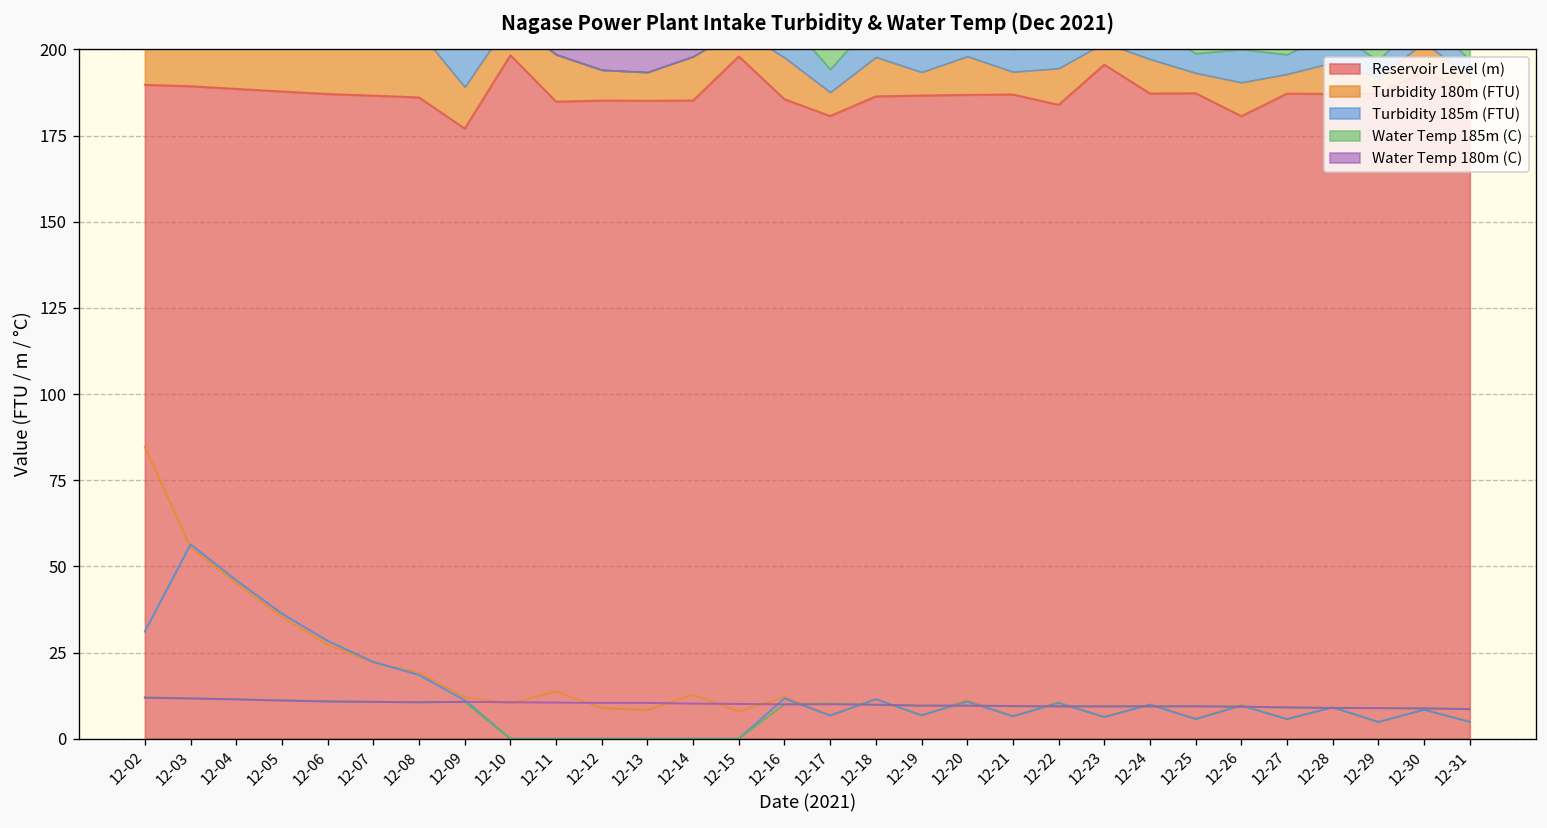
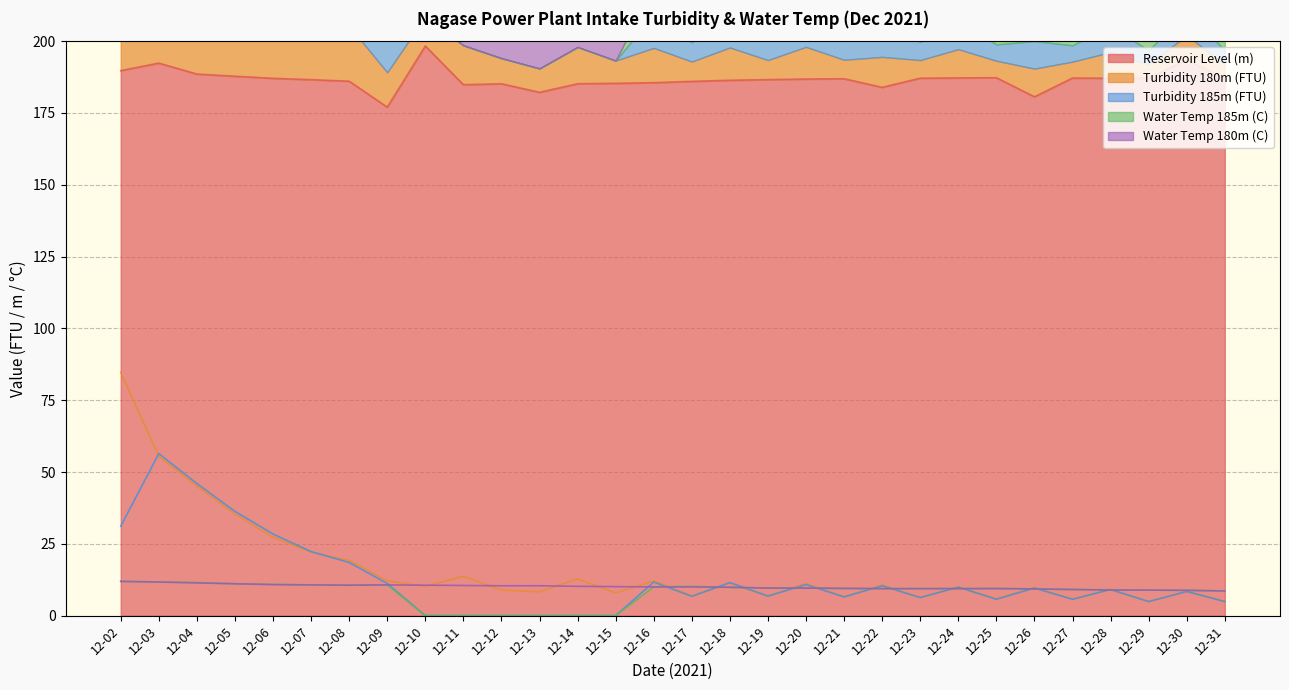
Reservoir Level (m), 12-03: 189 -> 192
Reservoir Level (m), 12-13: 185 -> 182
Reservoir Level (m), 12-15: 198 -> 185
Reservoir Level (m), 12-17: 181 -> 186
Reservoir Level (m), 12-23: 196 -> 187
